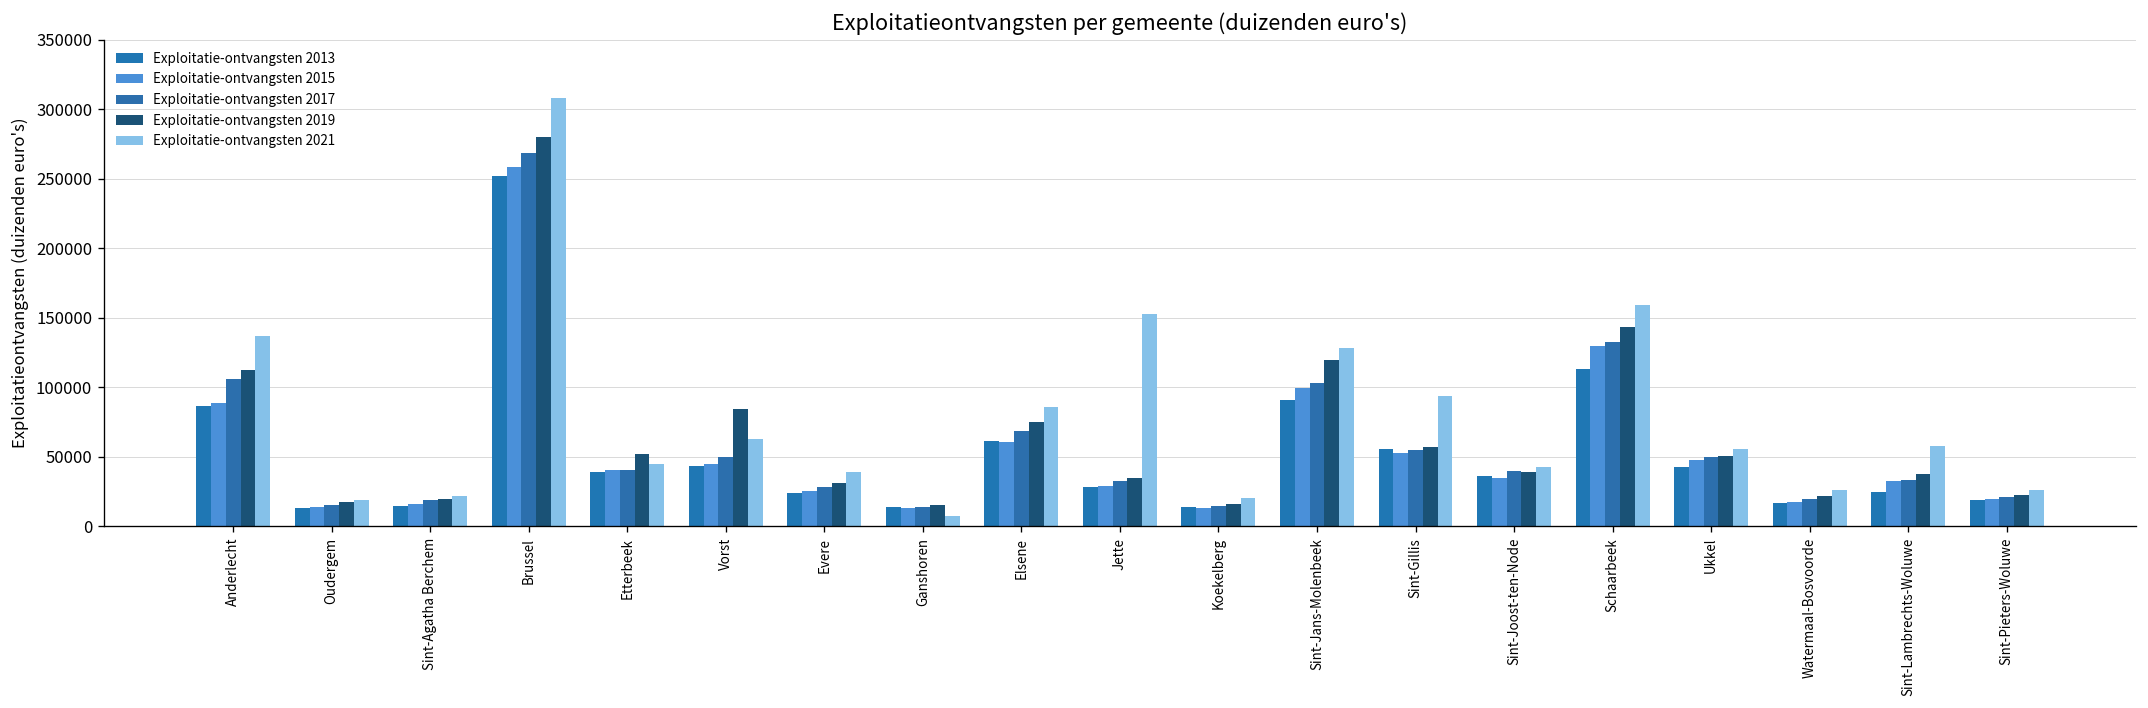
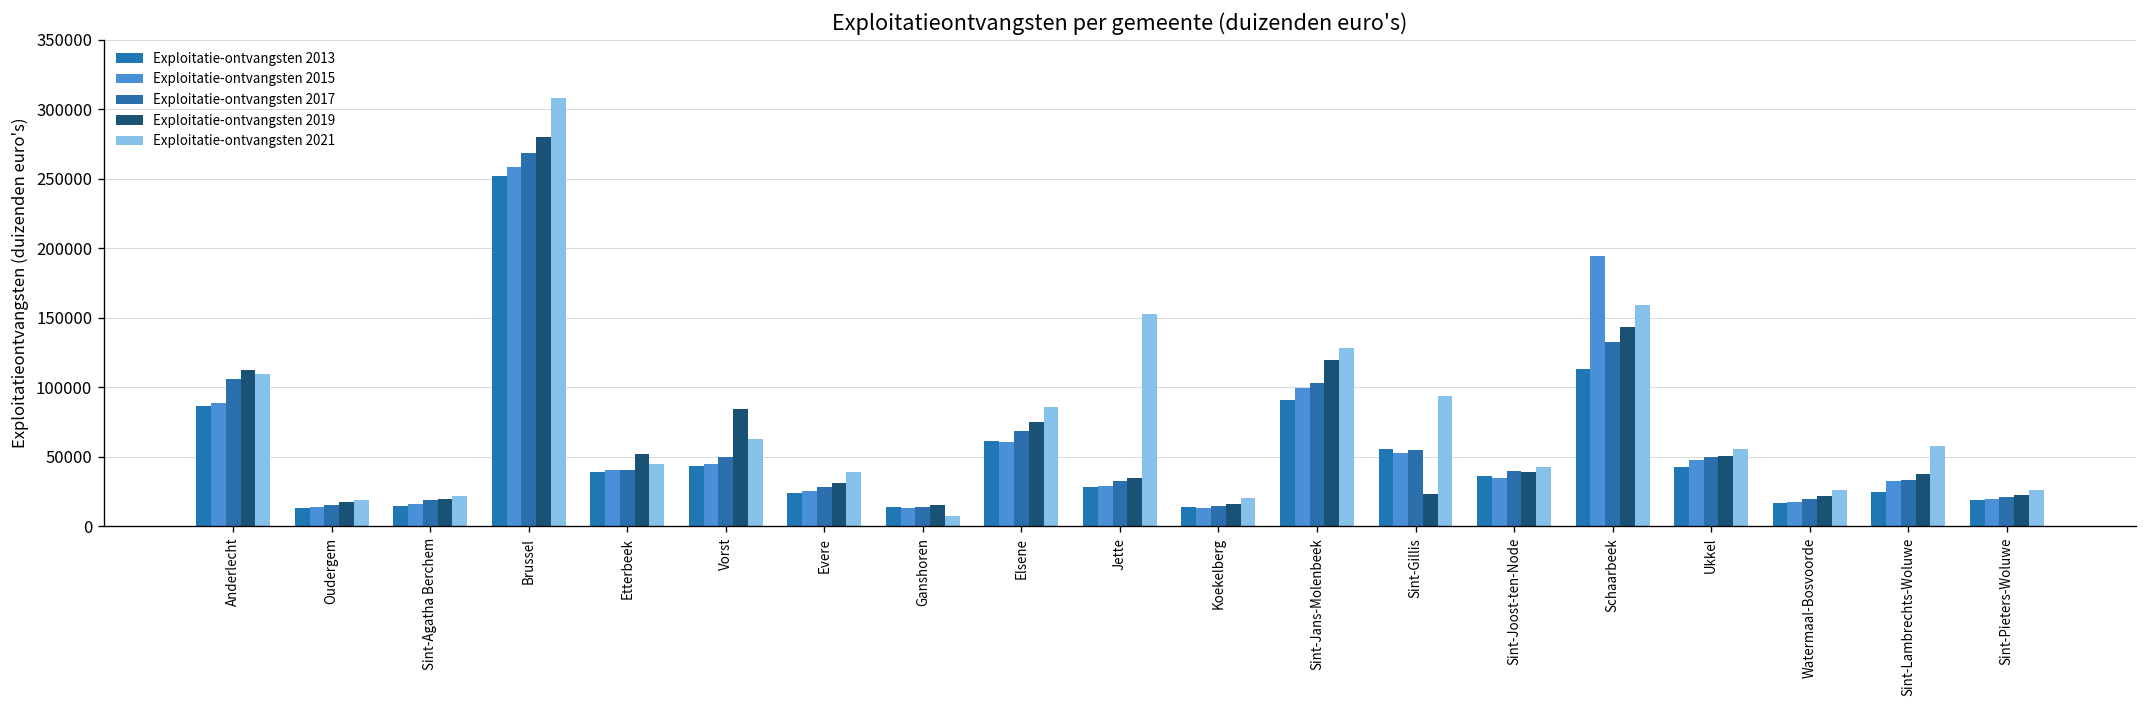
Exploitatie-ontvangsten 2021, Anderlecht: 137000 -> 110000
Exploitatie-ontvangsten 2019, Sint-Gillis: 57000 -> 23000
Exploitatie-ontvangsten 2015, Schaarbeek: 129000 -> 195000
